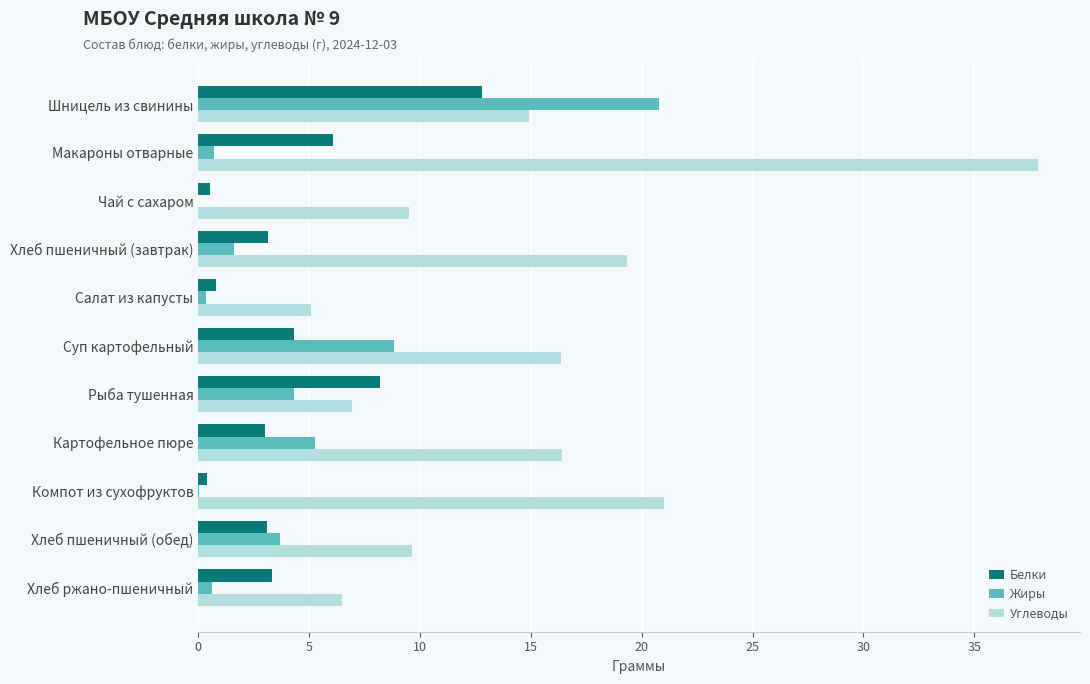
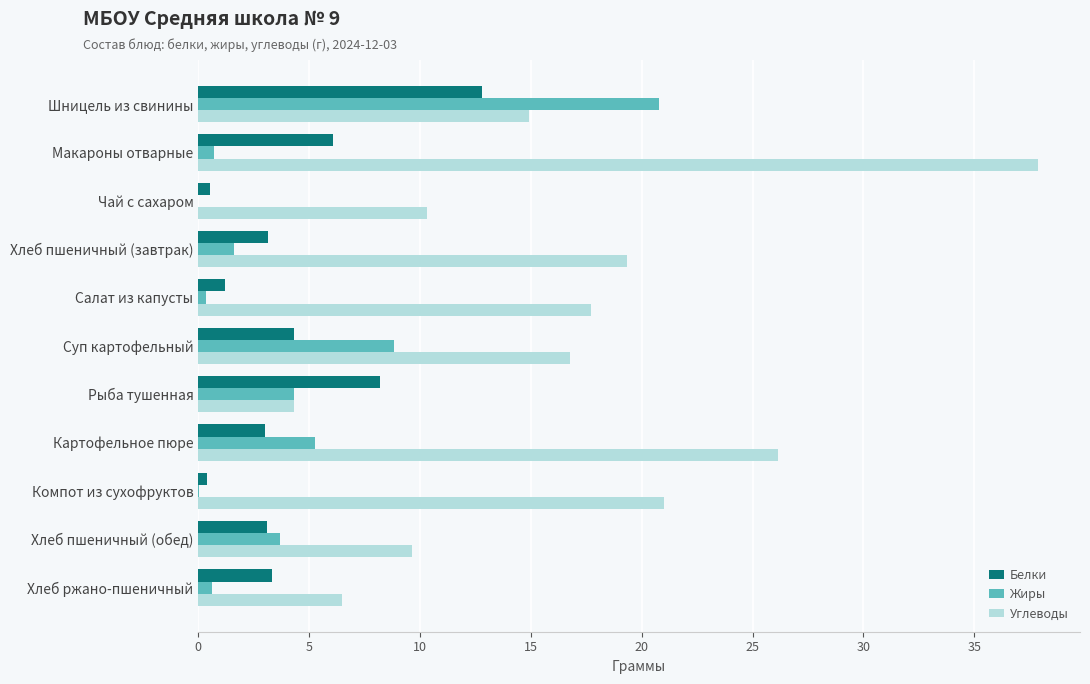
Углеводы, Чай с сахаром: 9.5 -> 10.3
Белки, Салат из капусты: 0.8 -> 1.2
Углеводы, Салат из капусты: 5.1 -> 17.7
Углеводы, Суп картофельный: 16.3 -> 16.8
Углеводы, Рыба тушенная: 6.9 -> 4.3
Углеводы, Картофельное пюре: 16.4 -> 26.2
